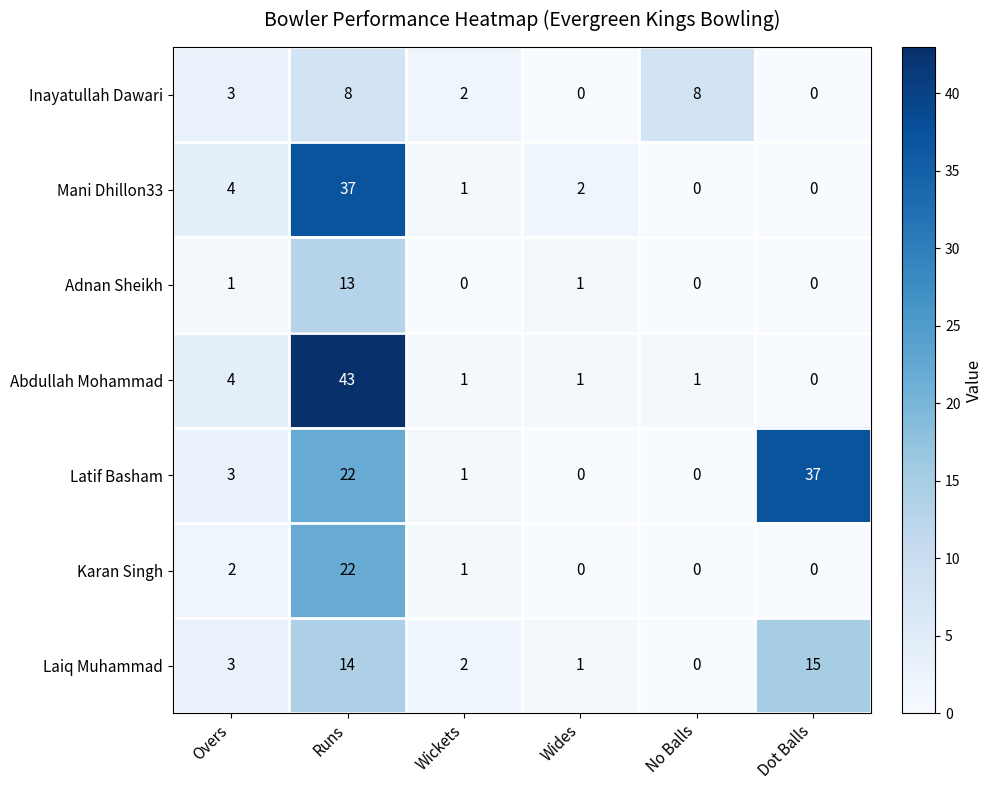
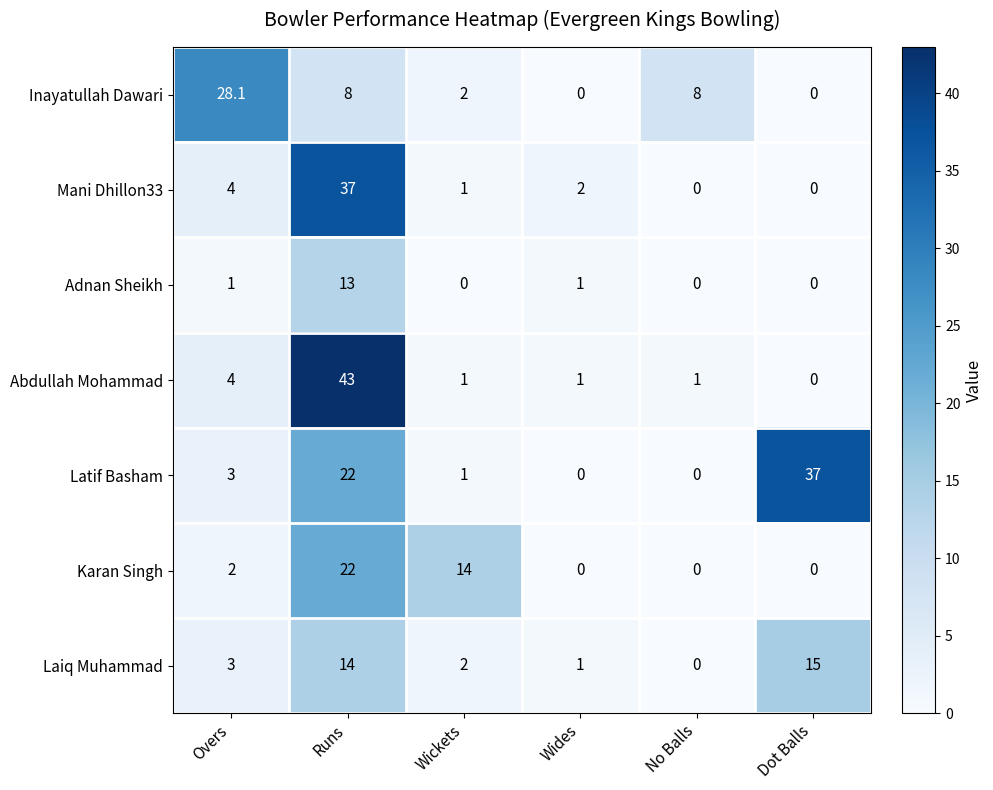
Inayatullah Dawari, Overs: 3 -> 28.1
Karan Singh, Wickets: 1 -> 14
